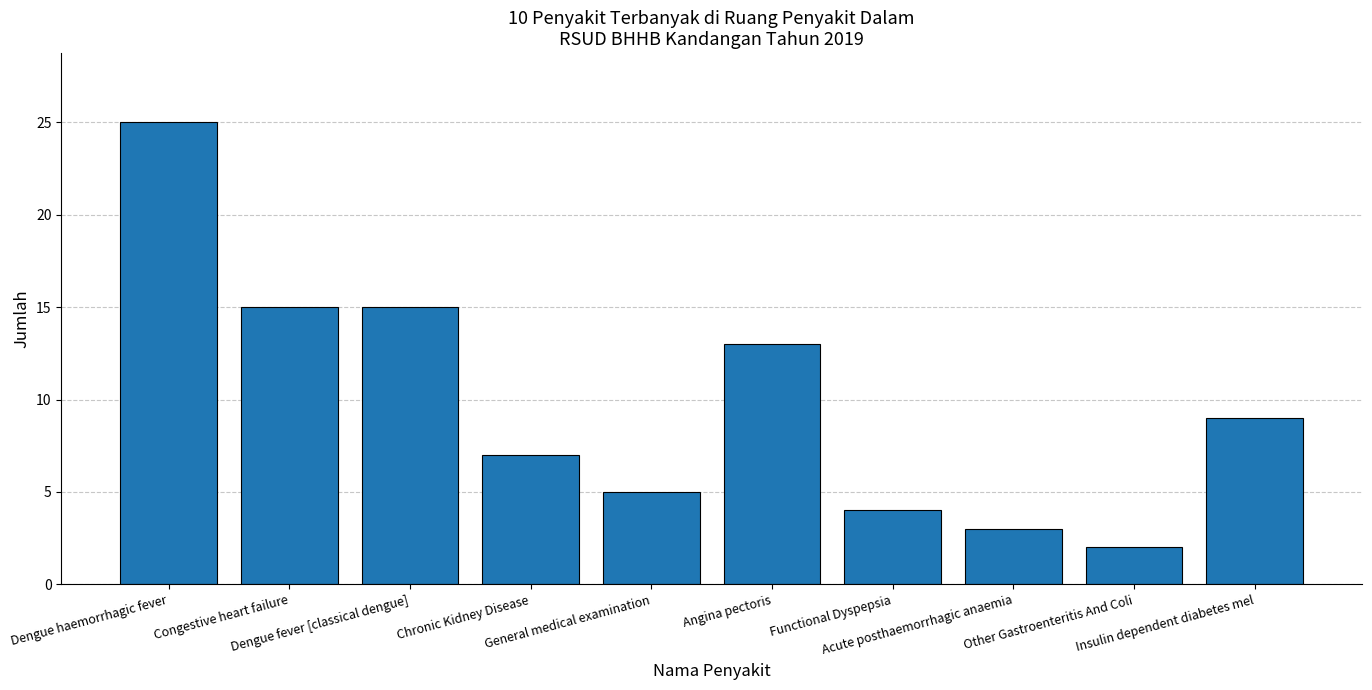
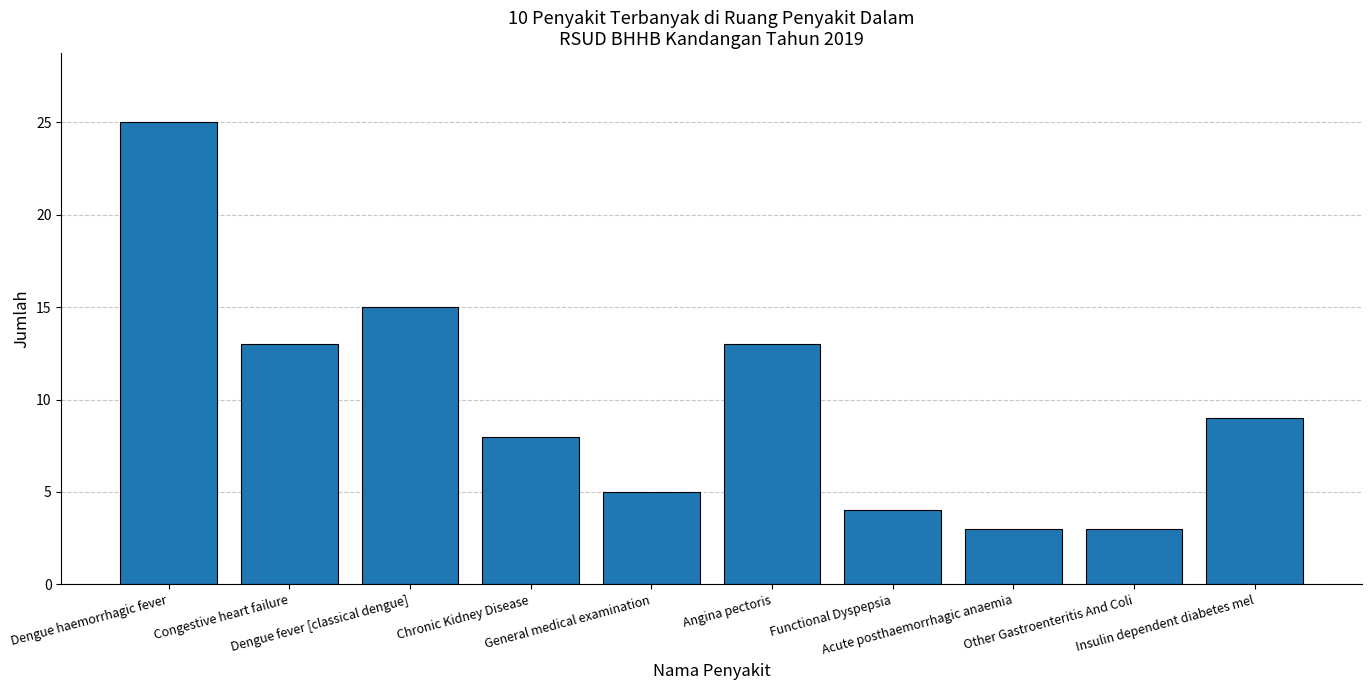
Congestive heart failure: 15 -> 13
Chronic Kidney Disease: 7 -> 8
Other Gastroenteritis And Coli: 2 -> 3
